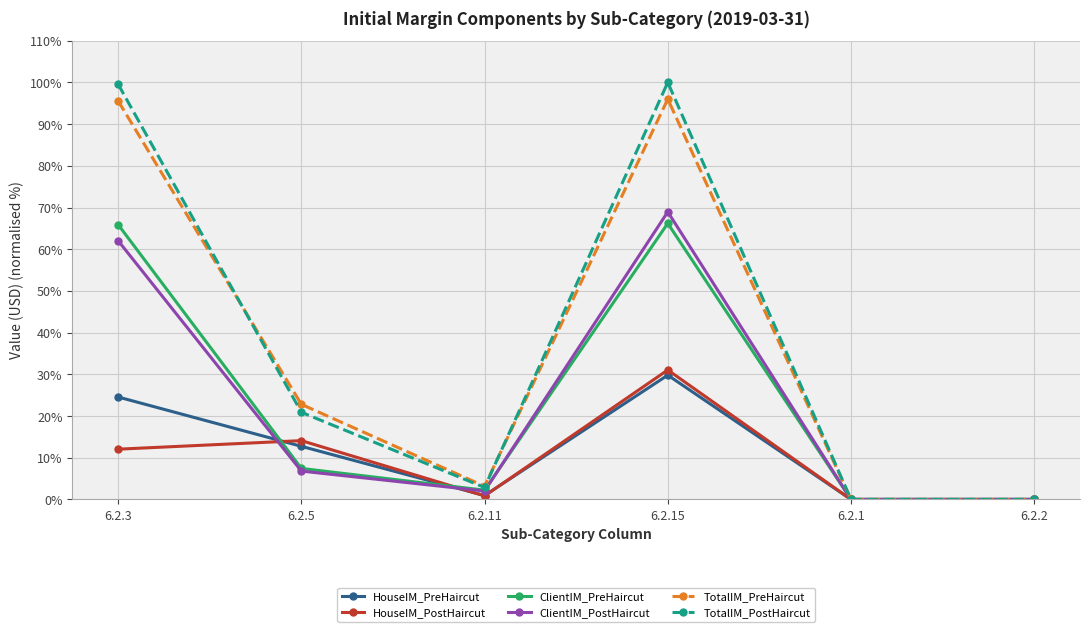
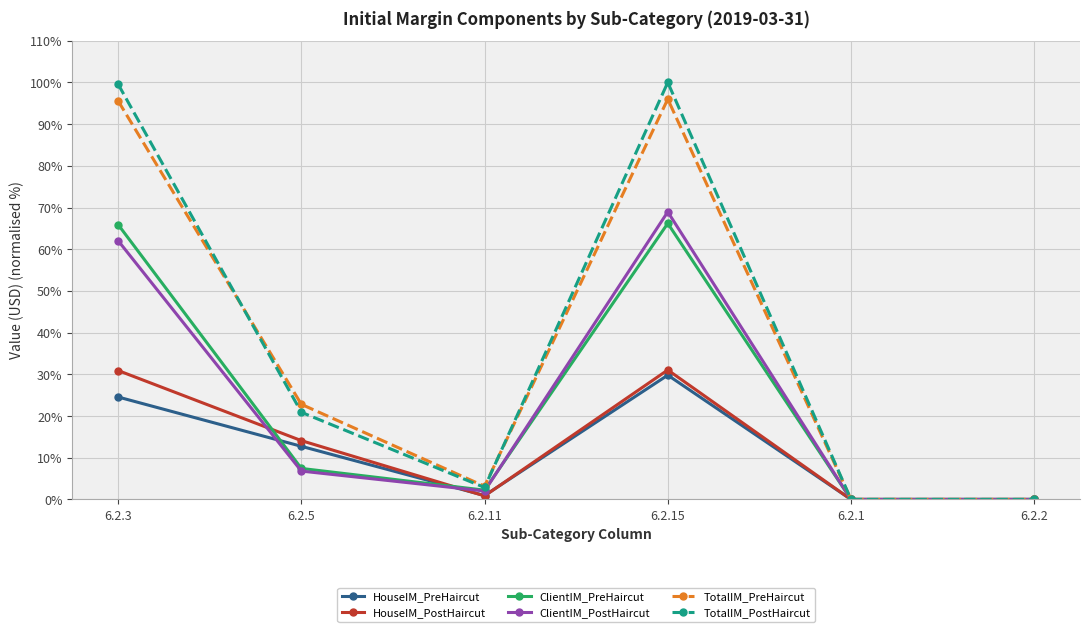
HouseIM_PostHaircut, 6.2.3: 12% -> 31%
